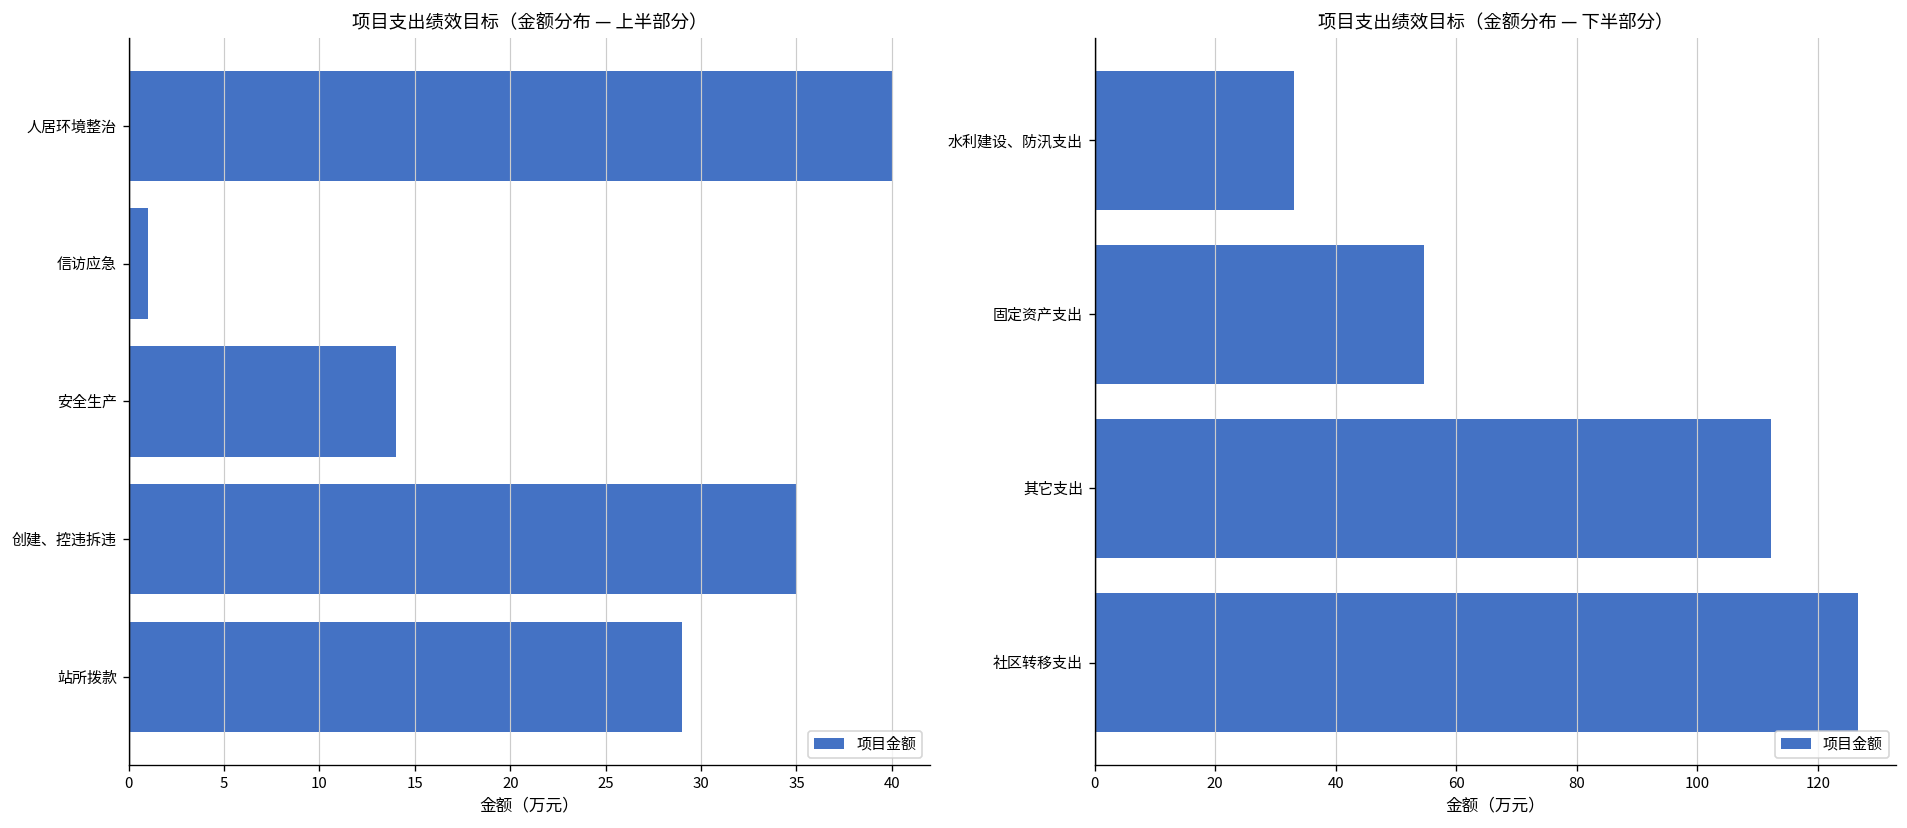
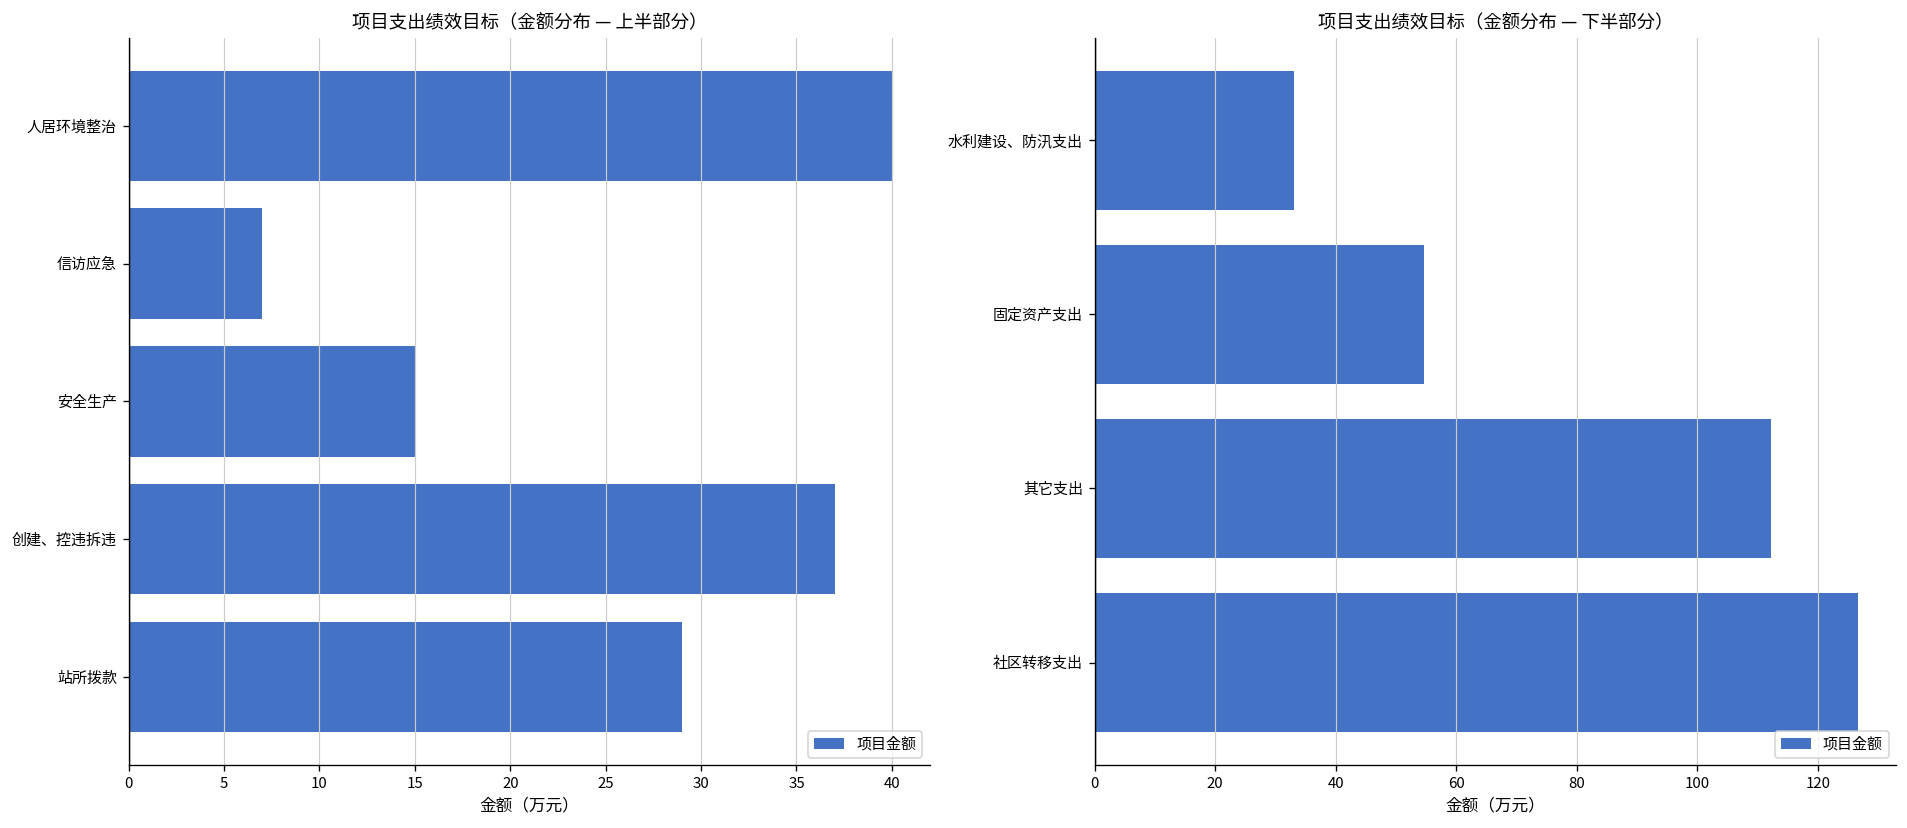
项目支出绩效目标（金额分布 — 上半部分）, 信访应急: 1 -> 7
项目支出绩效目标（金额分布 — 上半部分）, 安全生产: 14 -> 15
项目支出绩效目标（金额分布 — 上半部分）, 创建、控违拆违: 35 -> 37
